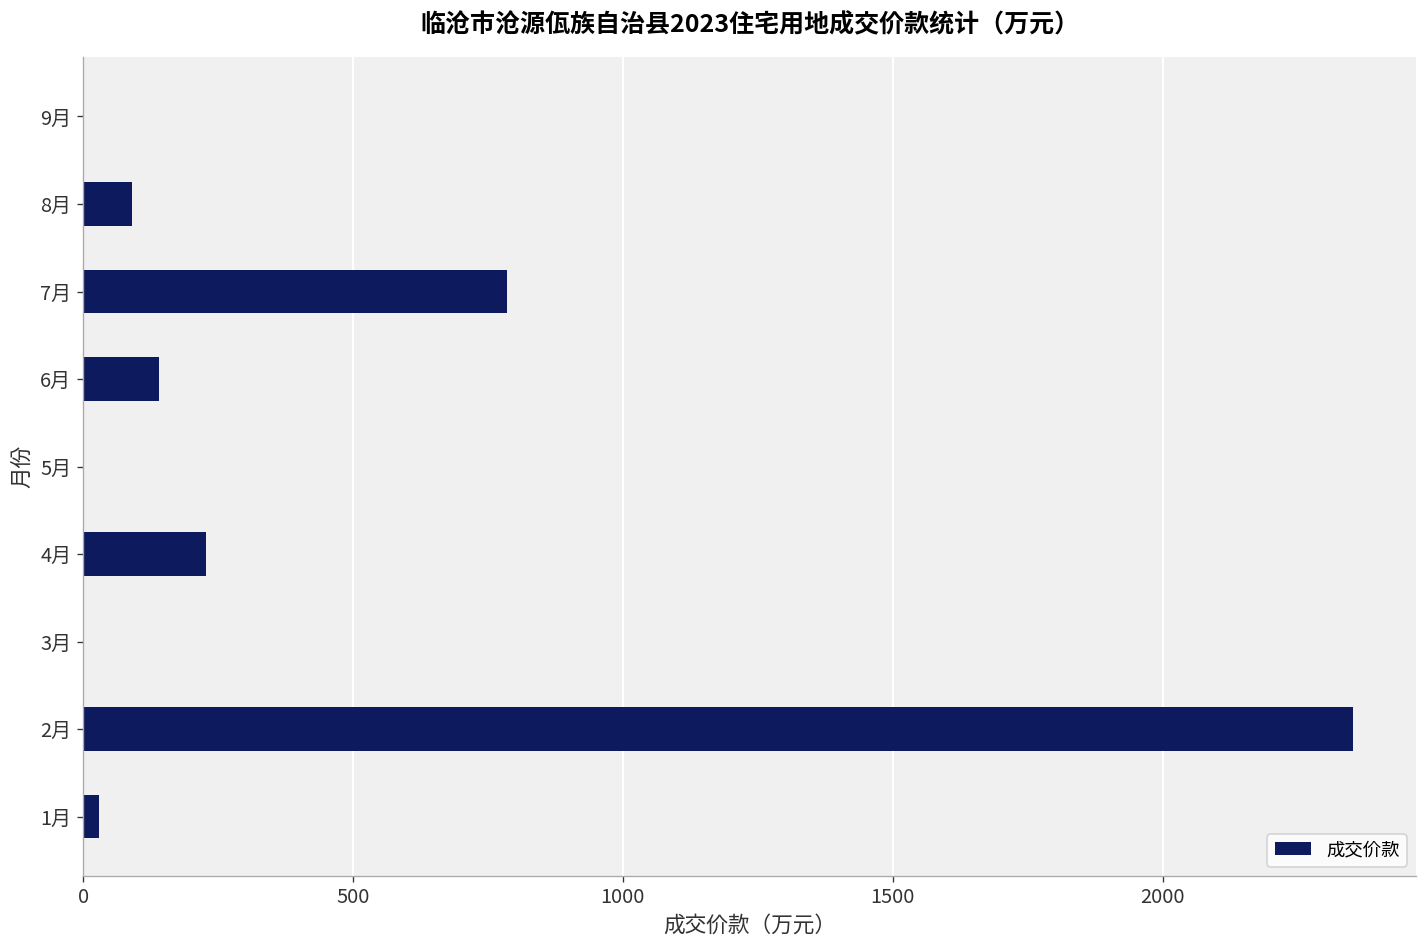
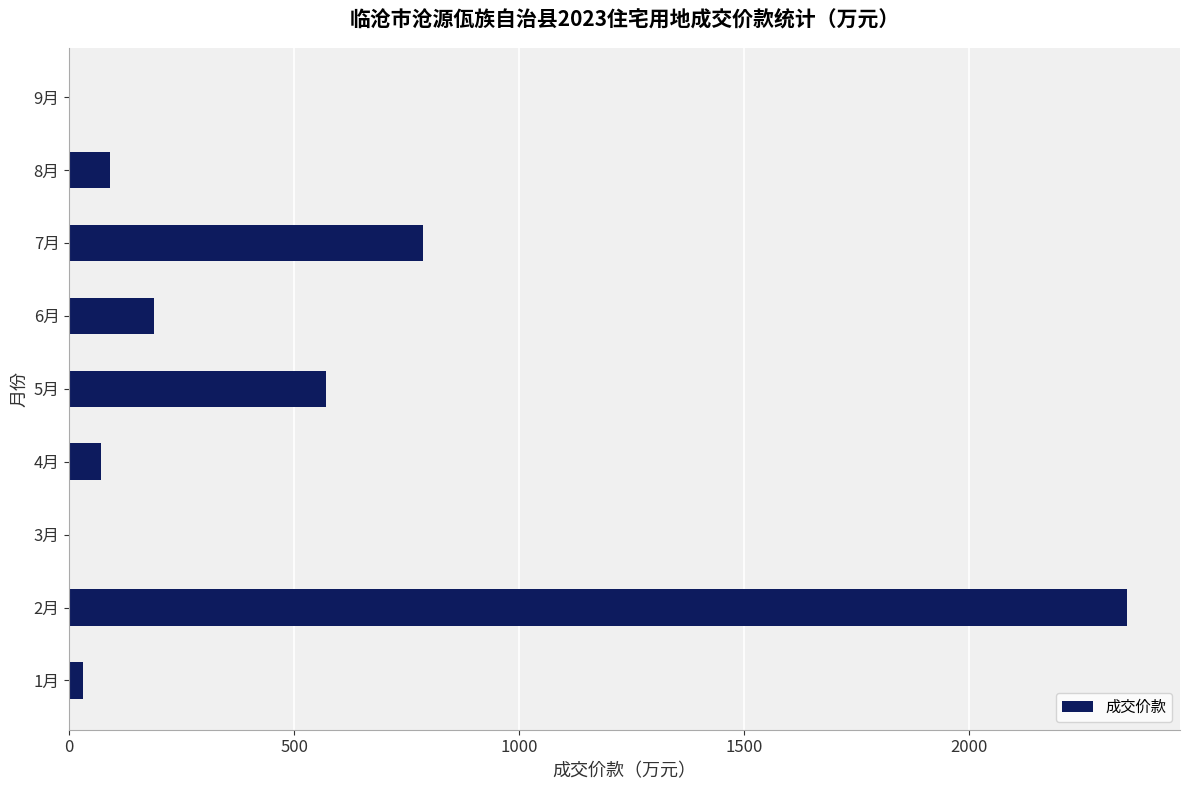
6月: 140 -> 190
5月: 0 -> 570
4月: 230 -> 70
